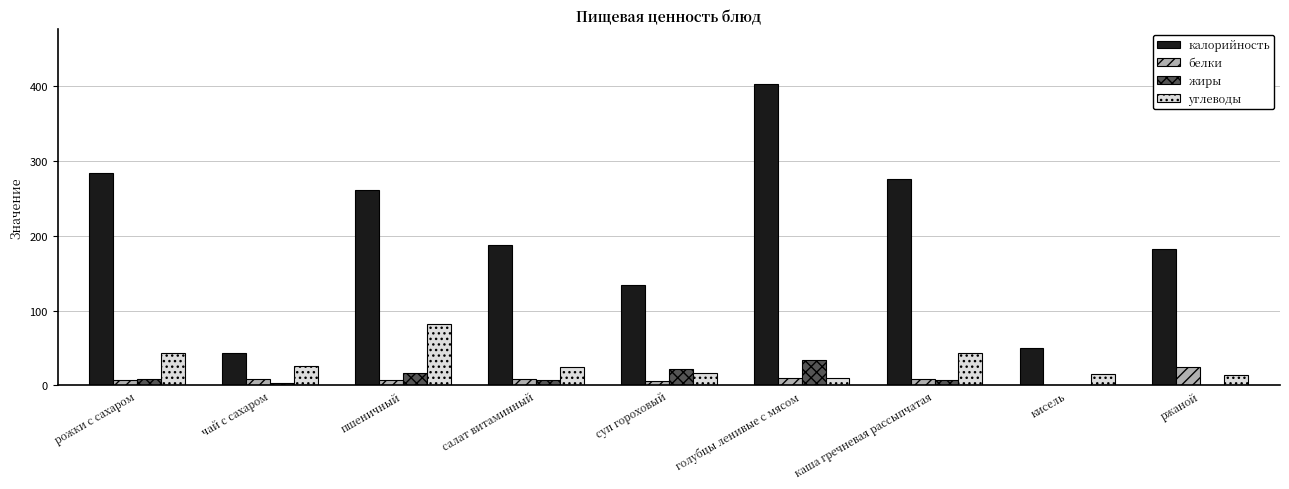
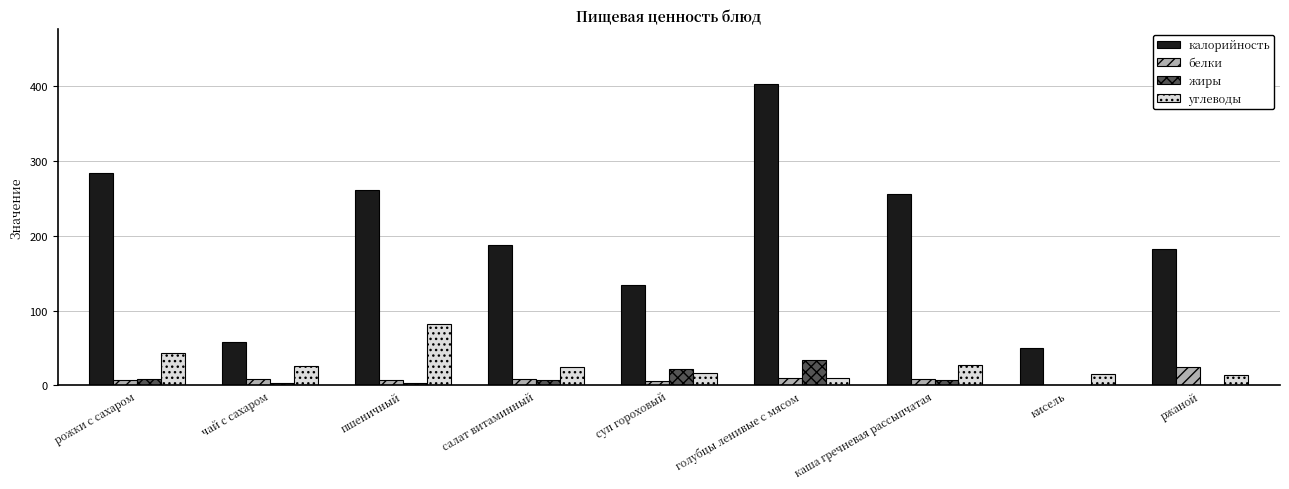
калорийность, чай с сахаром: 40 -> 60
жиры, пшеничный: 20 -> 0
калорийность, каша гречневая рассыпчатая: 280 -> 260
углеводы, каша гречневая рассыпчатая: 40 -> 30
